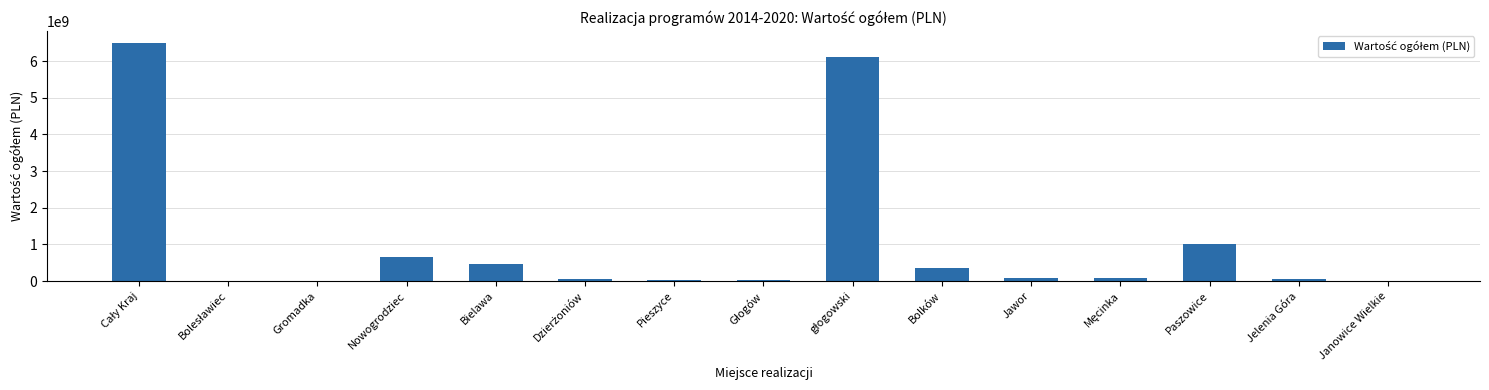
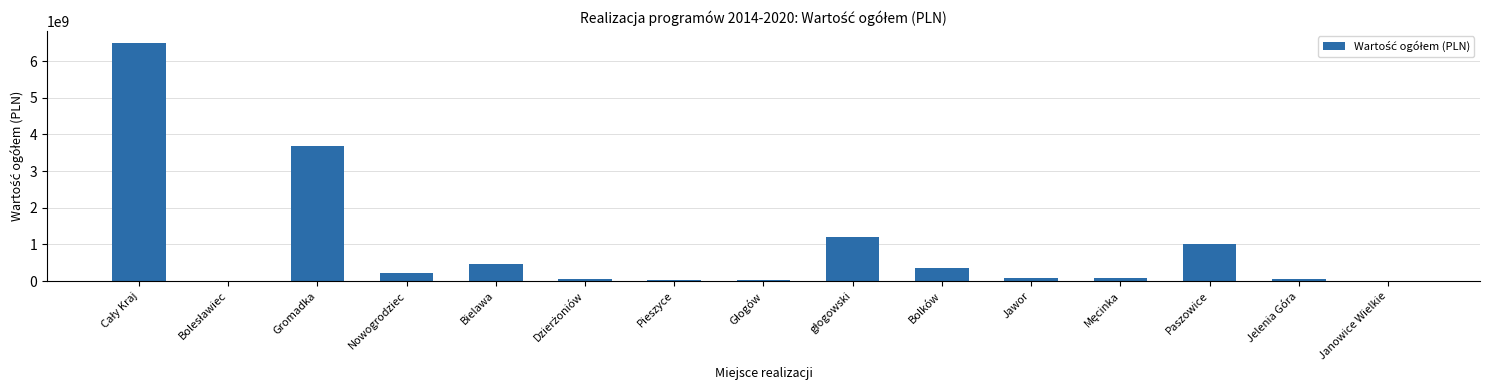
Gromadka: 0 -> 3700000000
Nowogrodziec: 700000000 -> 200000000
głogowski: 6100000000 -> 1200000000
